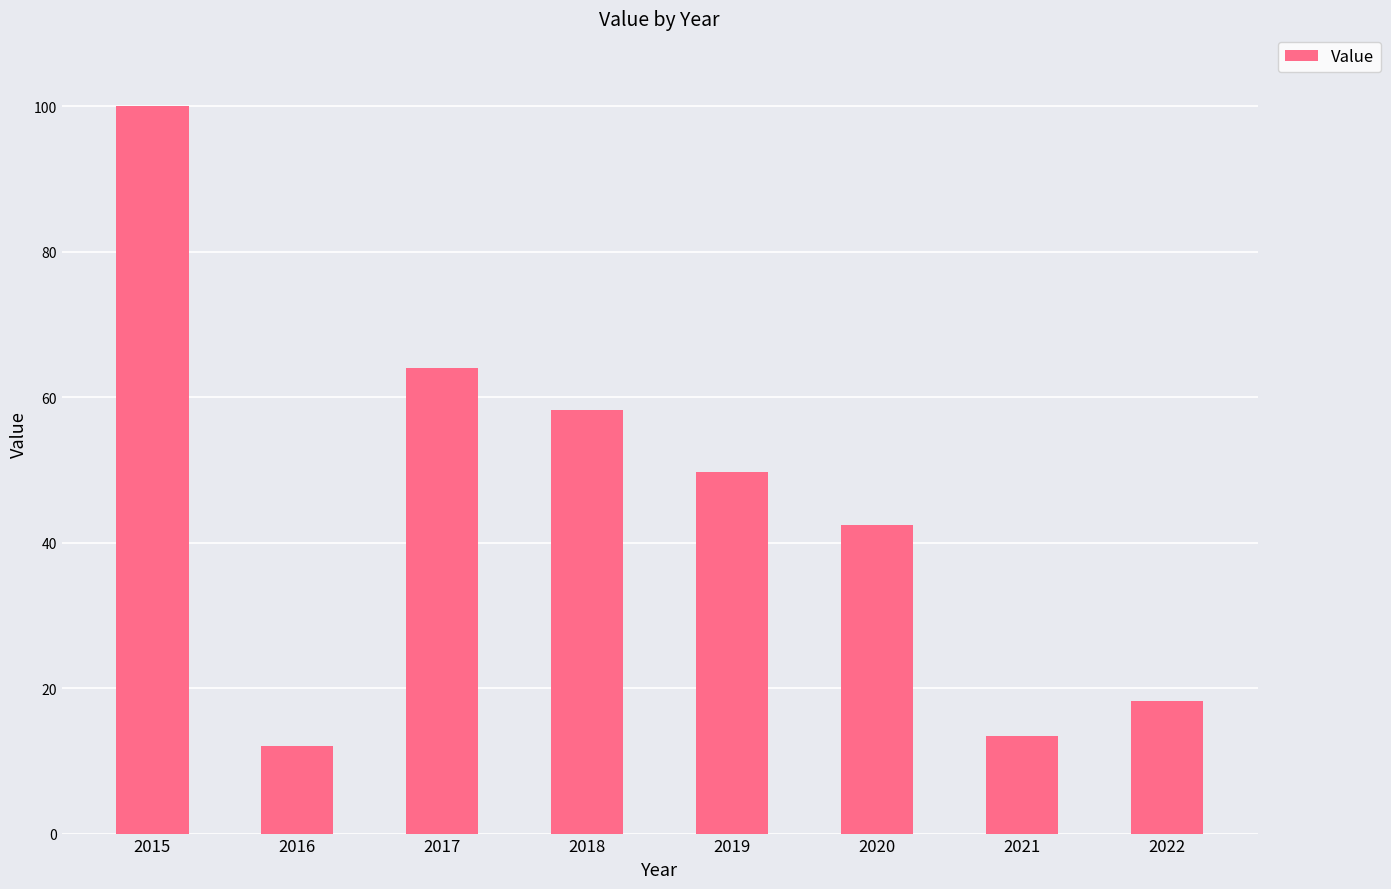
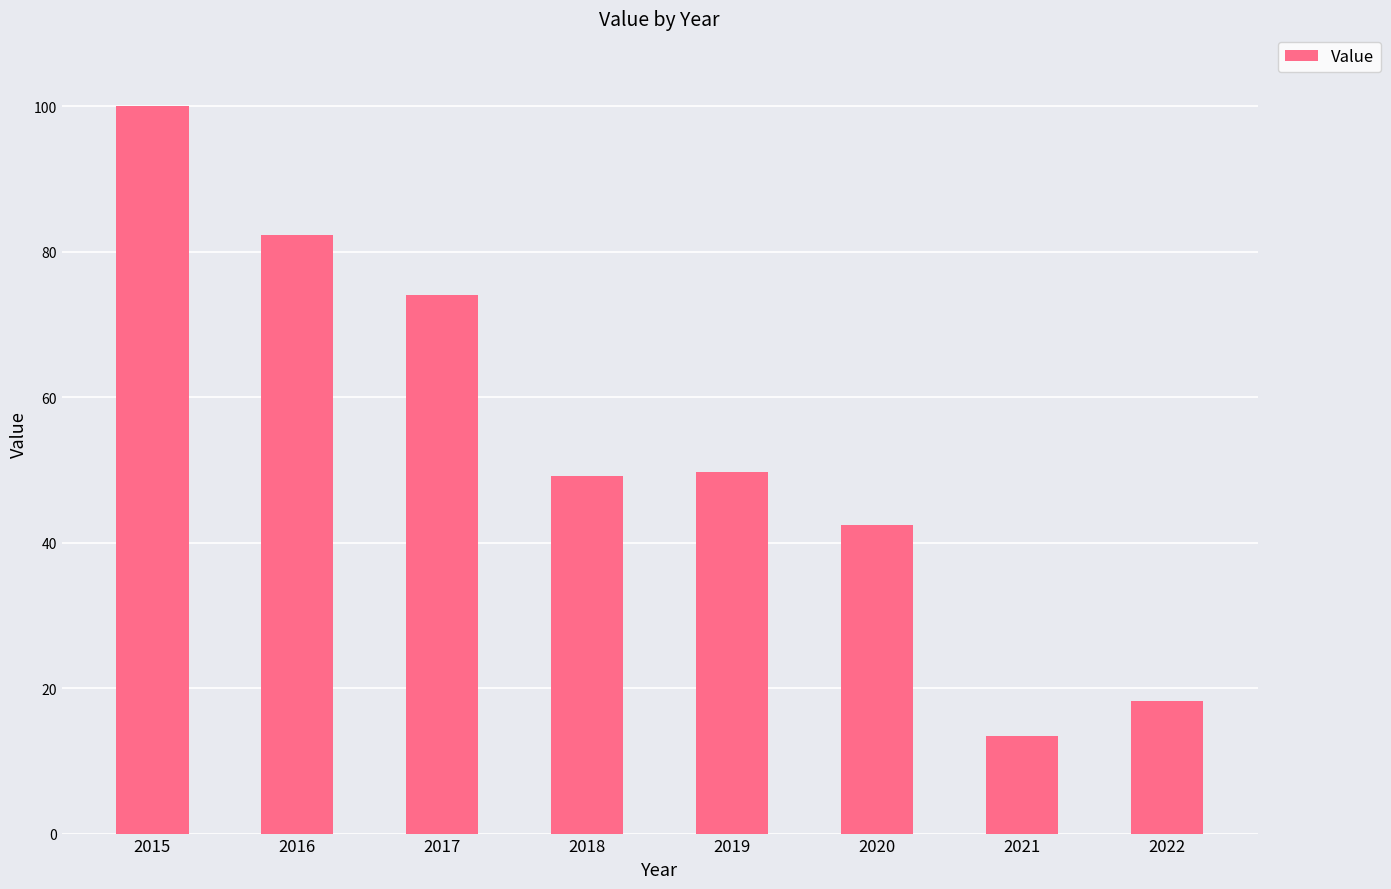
2016: 12 -> 82
2017: 64 -> 74
2018: 58 -> 49
